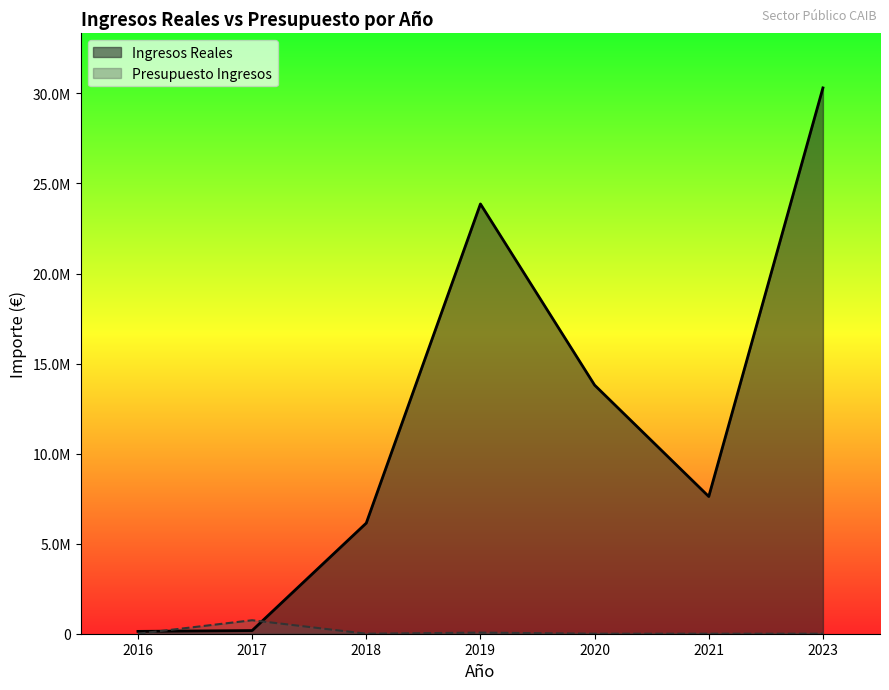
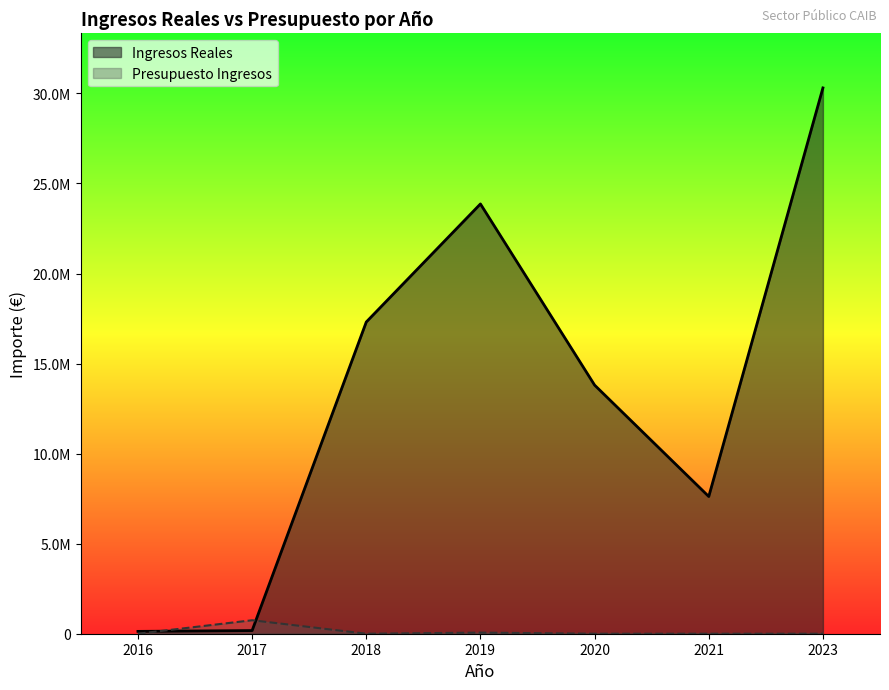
Ingresos Reales, 2018: 6100000 -> 17300000
